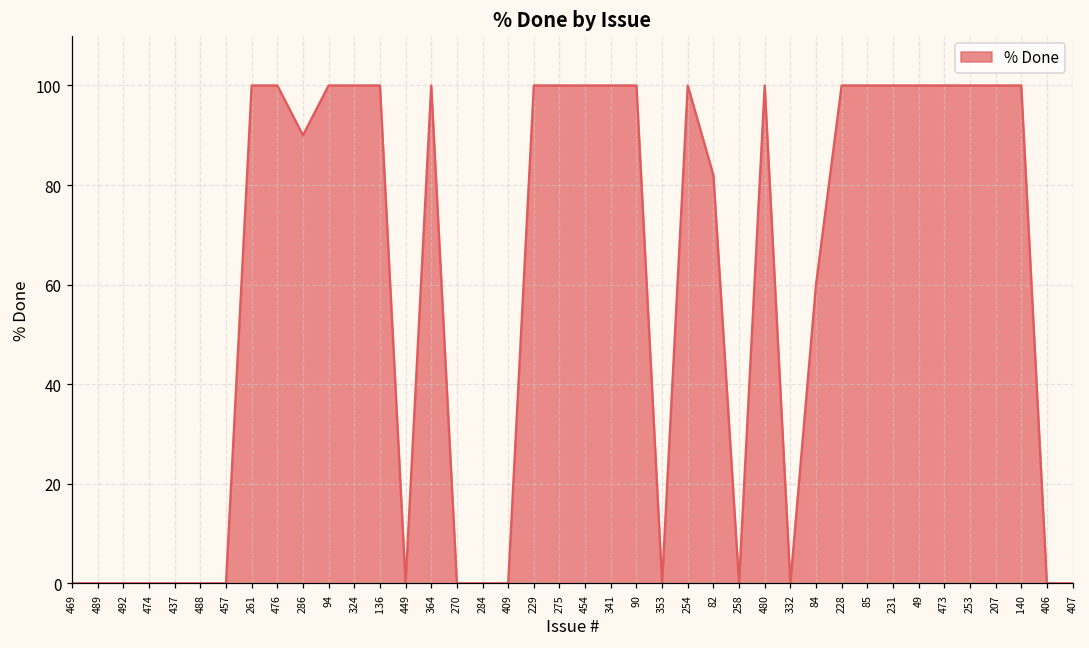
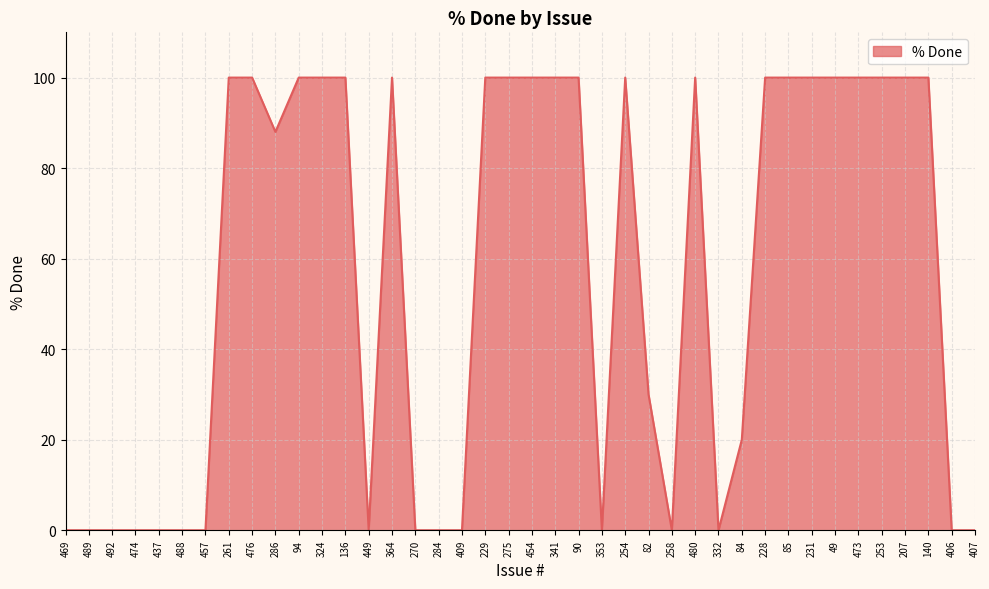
286: 90 -> 88
82: 82 -> 30
84: 60 -> 20
